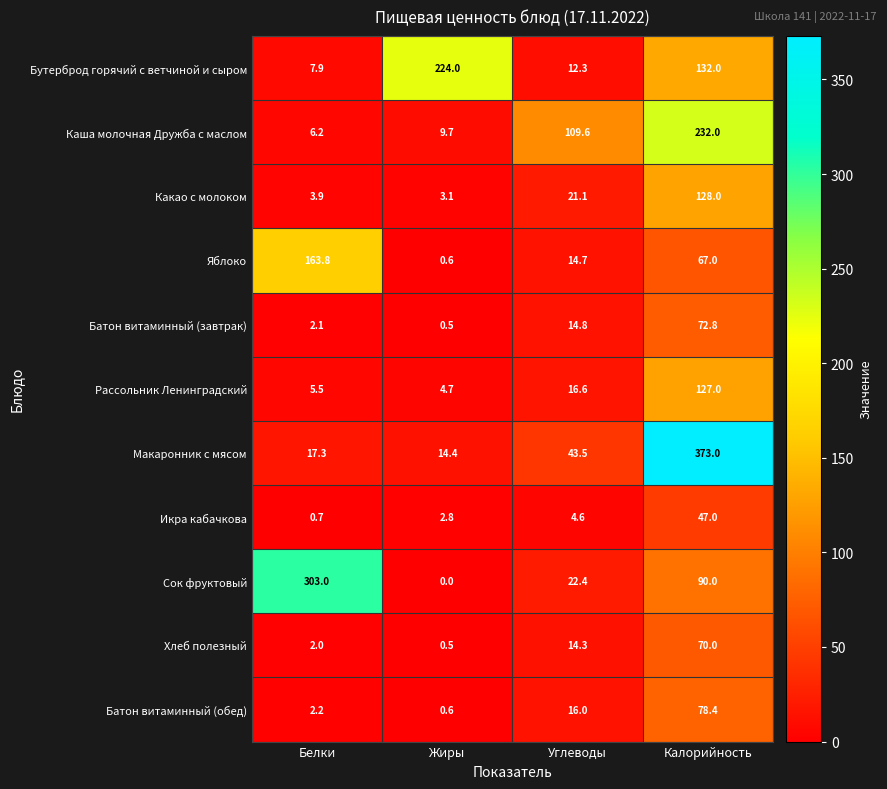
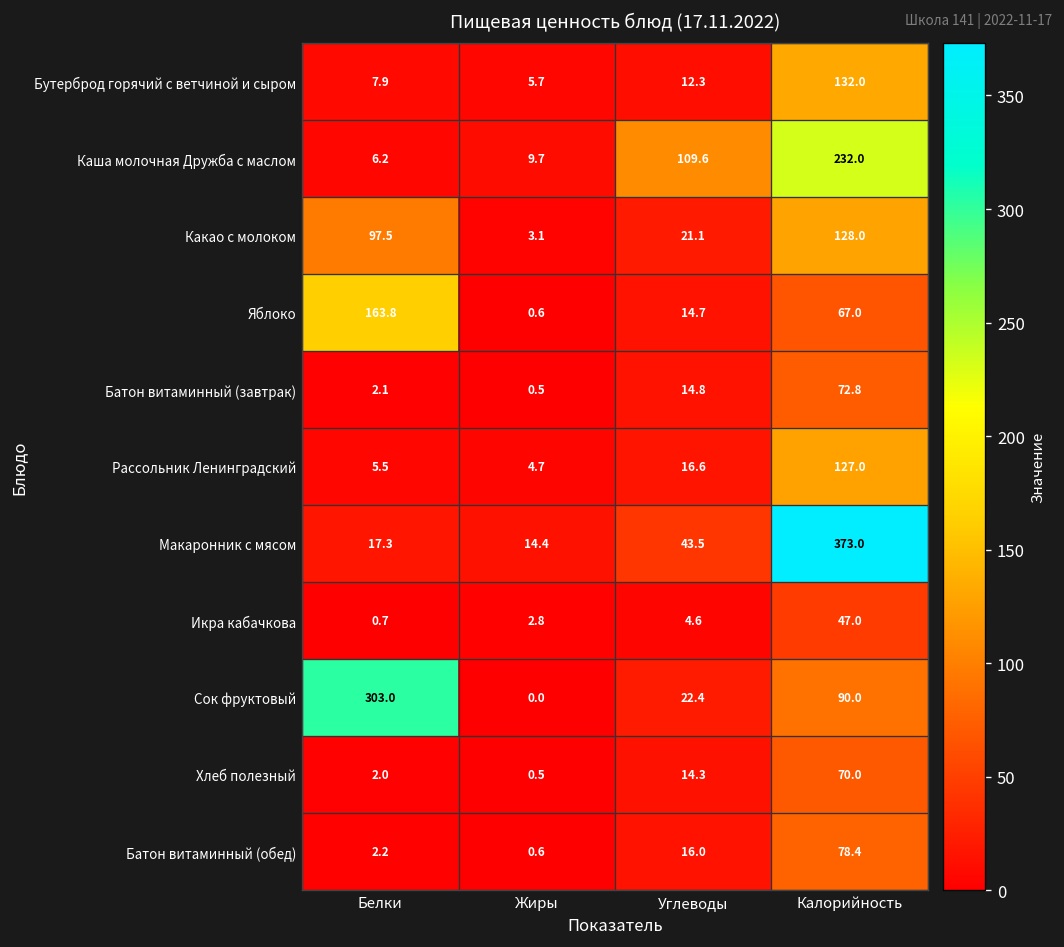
Бутерброд горячий с ветчиной и сыром, Жиры: 224.0 -> 5.7
Какао с молоком, Белки: 3.9 -> 97.5
